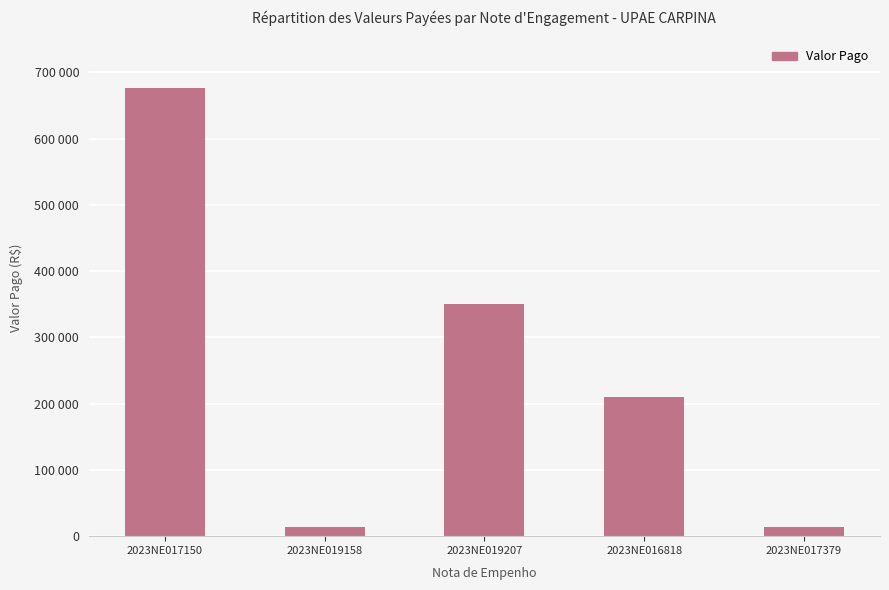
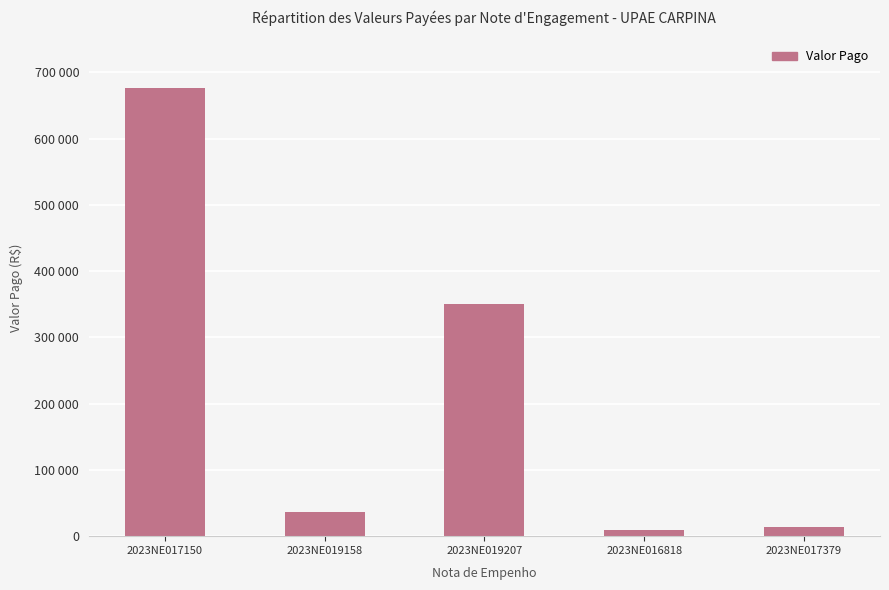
2023NE019158: 10000 -> 40000
2023NE016818: 210000 -> 10000
